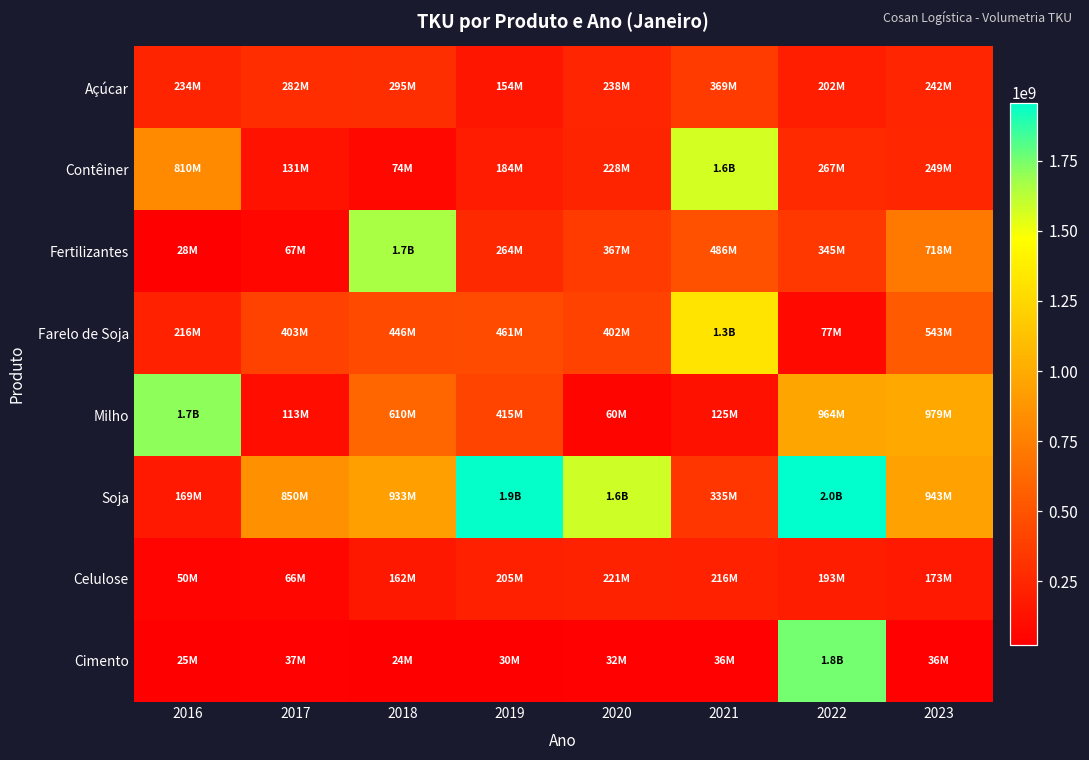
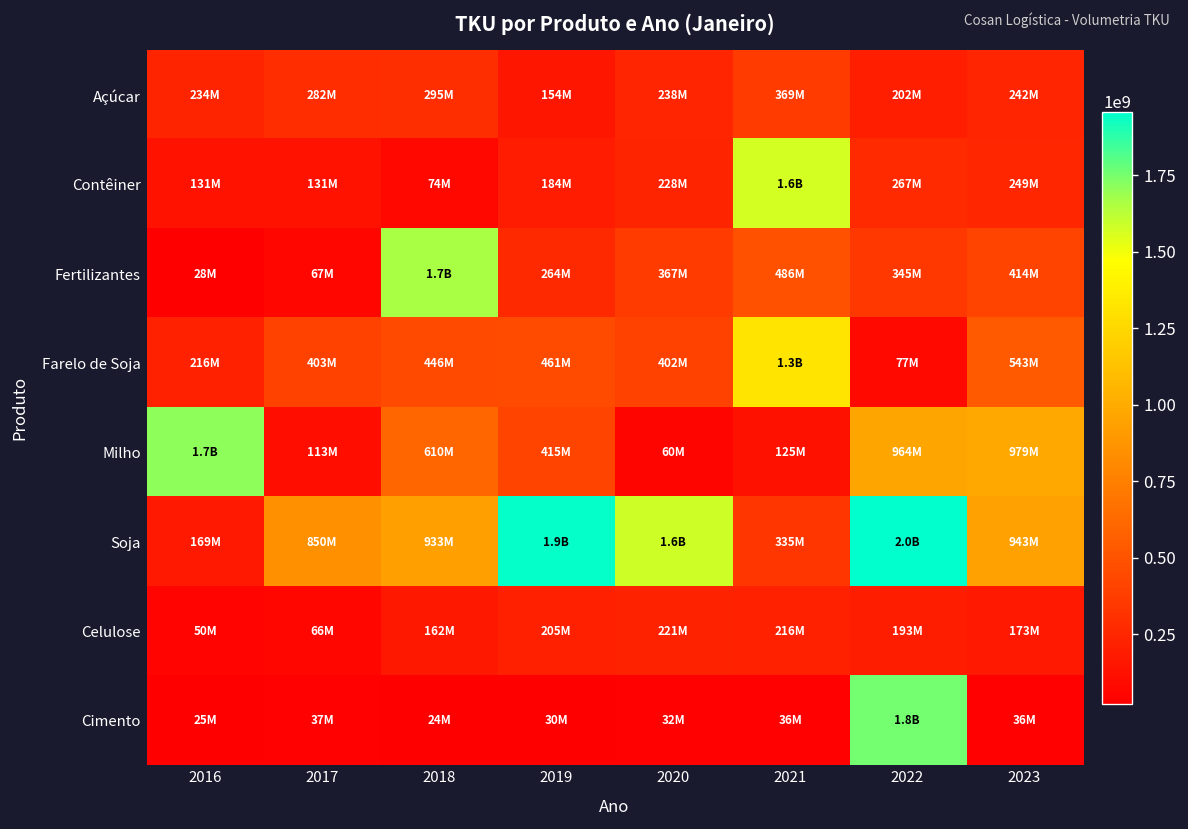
Contêiner, 2016: 810M -> 131M
Fertilizantes, 2023: 718M -> 414M
